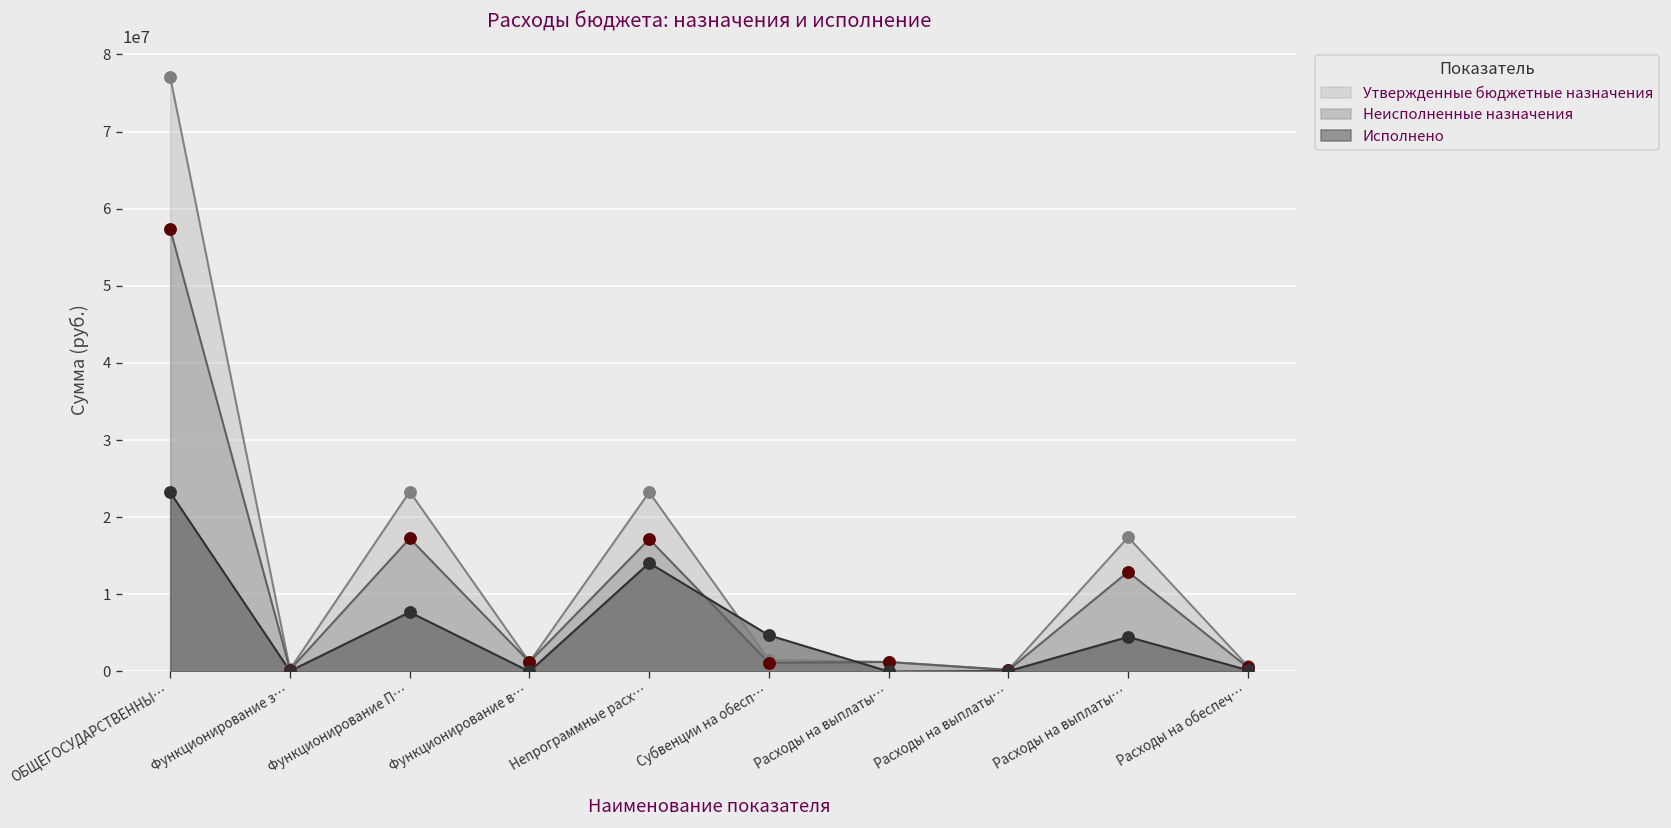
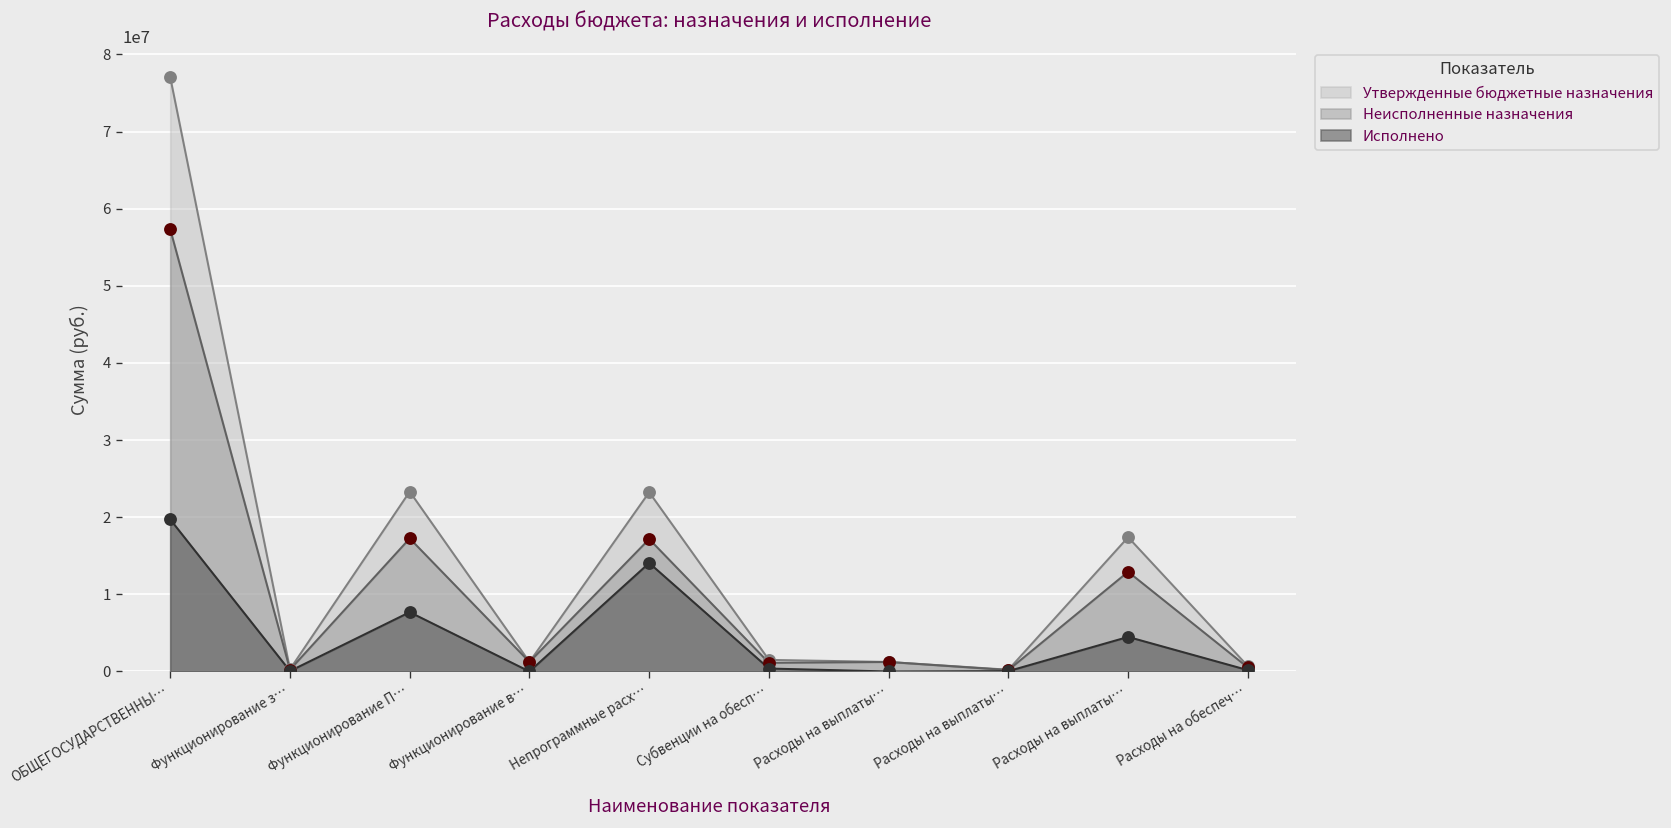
Исполнено, ОБЩЕГОСУДАРСТВЕННЫ…: 23000000 -> 20000000
Исполнено, Субвенции на обесп…: 5000000 -> 0
